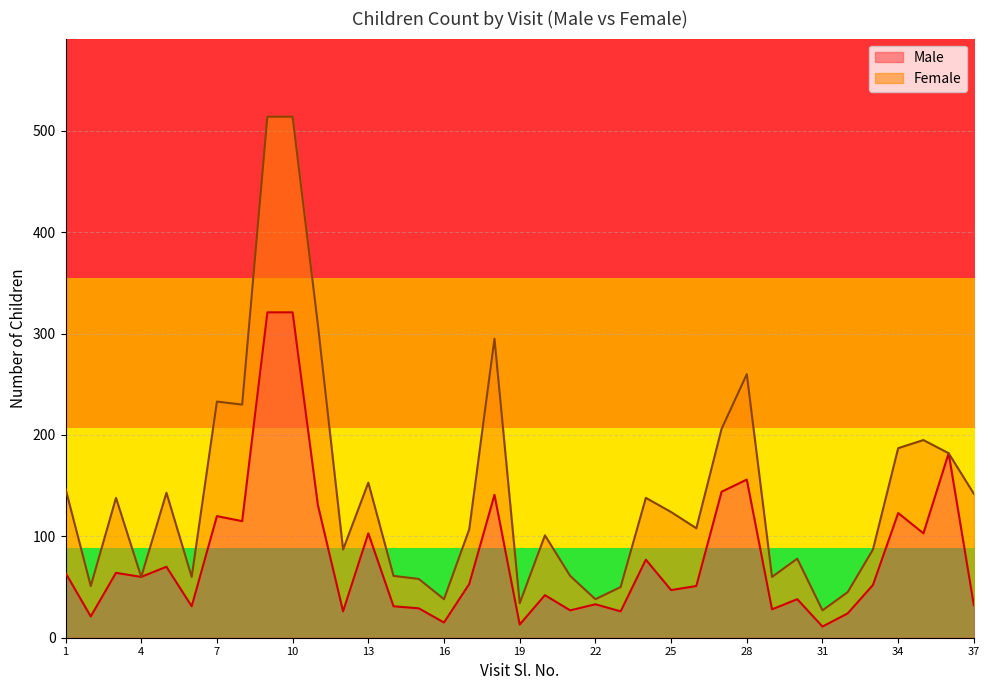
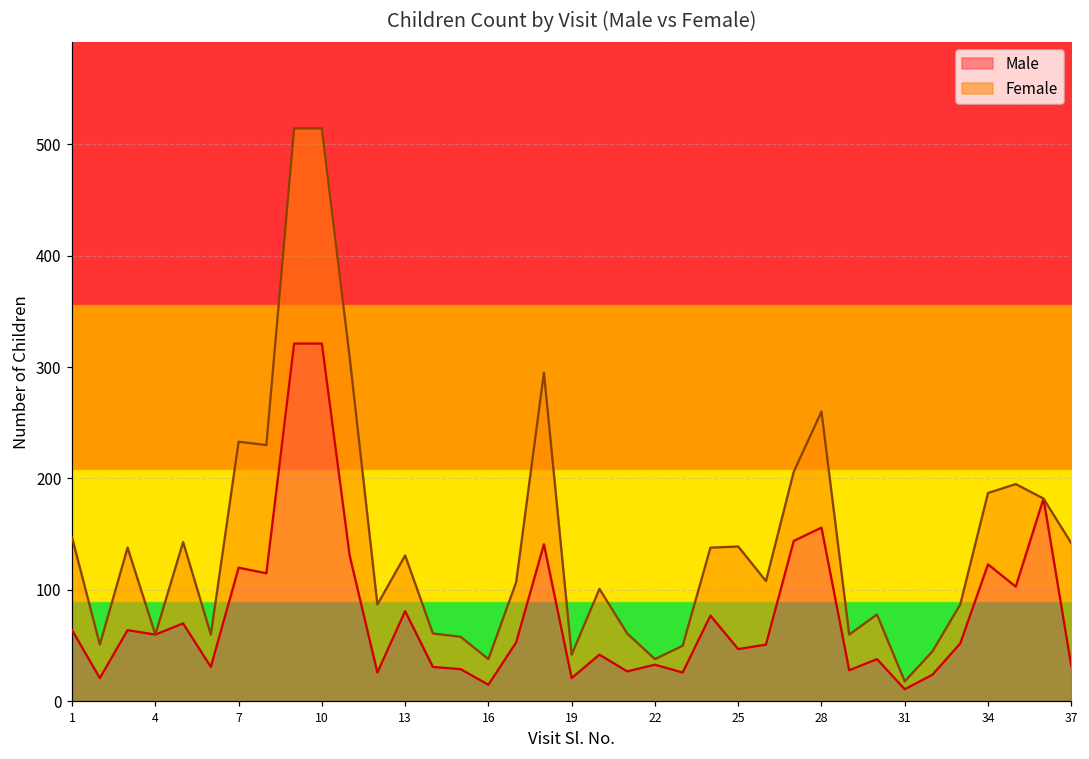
Male, 13: 103 -> 81
Male, 19: 13 -> 21
Female, 25: 77 -> 92
Female, 31: 16 -> 7
